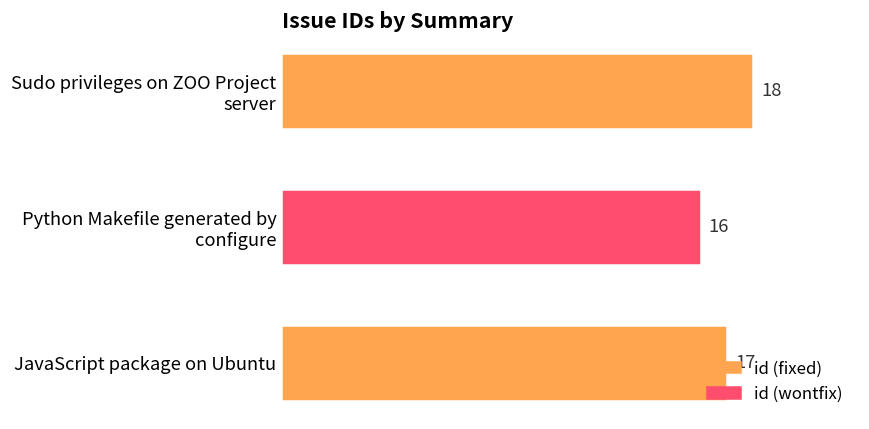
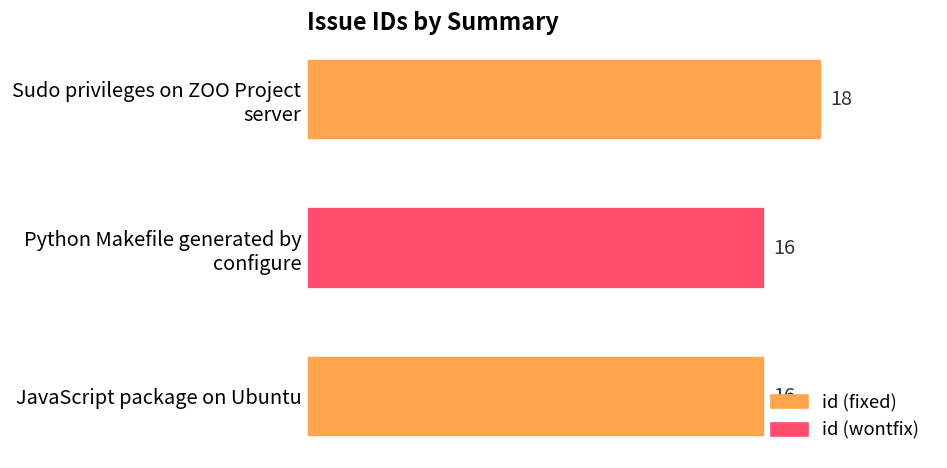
JavaScript package on Ubuntu: 17 -> 16
